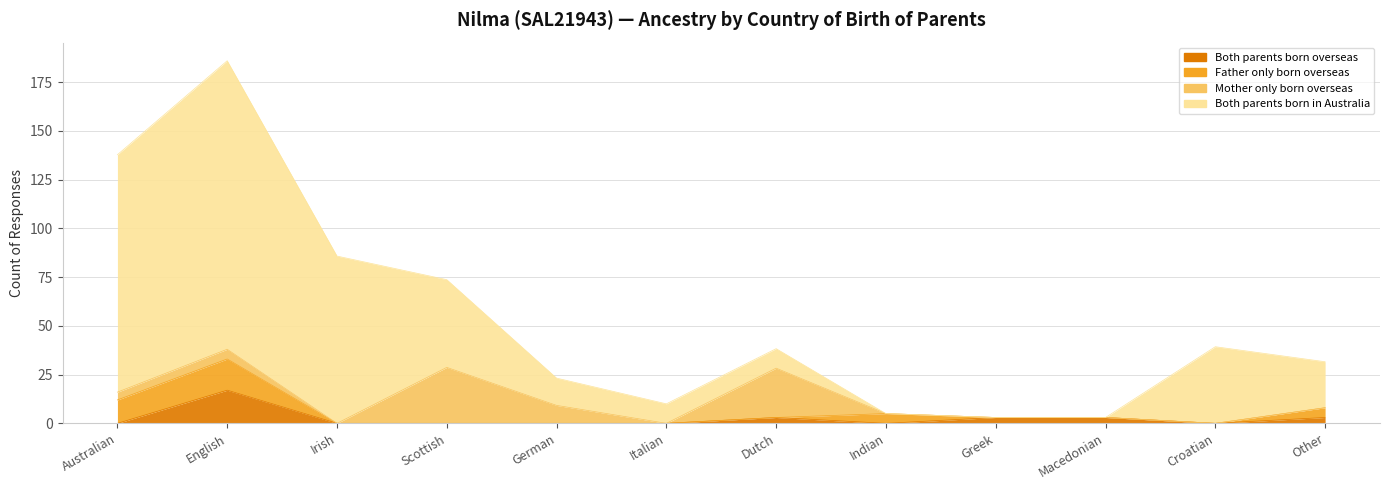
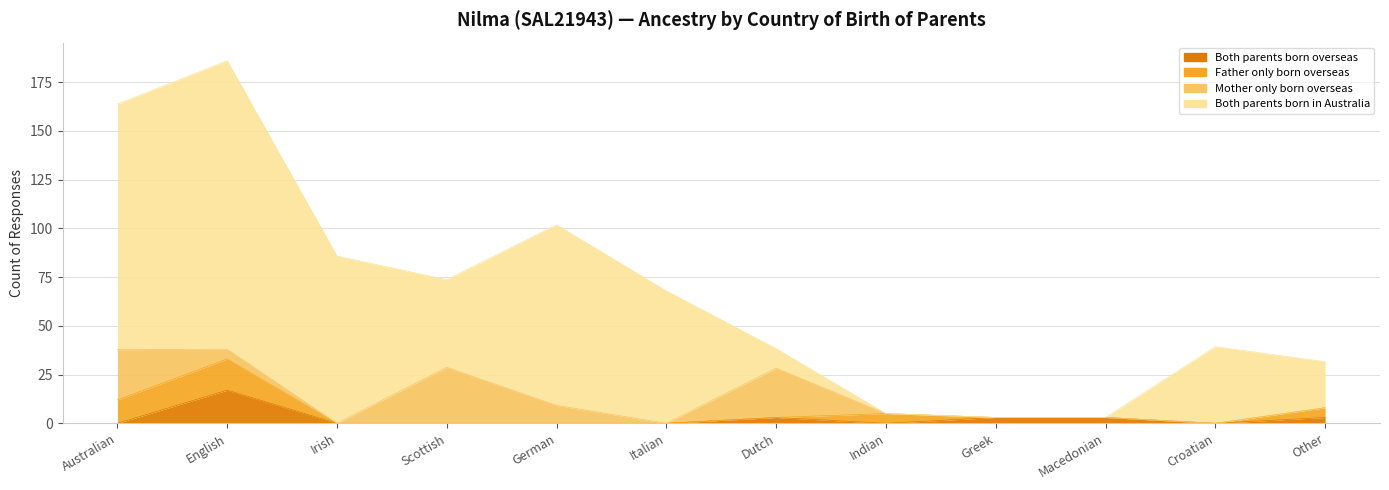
Mother only born overseas, Australian: 4 -> 26
Both parents born in Australia, Australian: 122 -> 126
Both parents born in Australia, German: 14 -> 93
Both parents born in Australia, Italian: 10 -> 68
